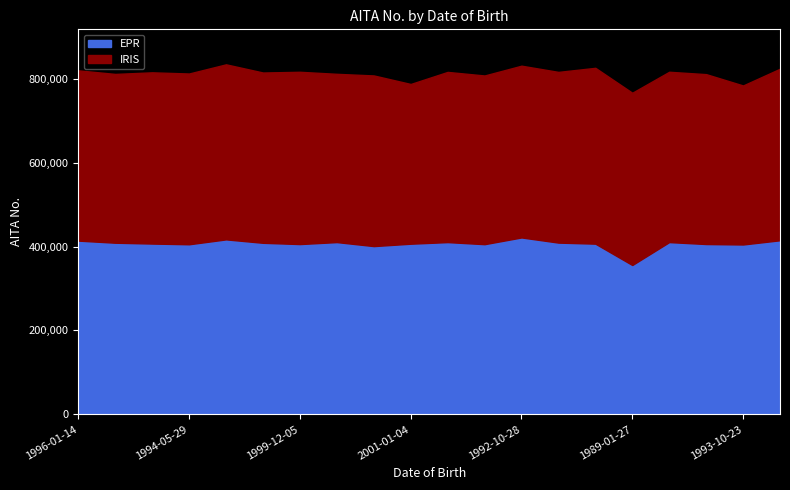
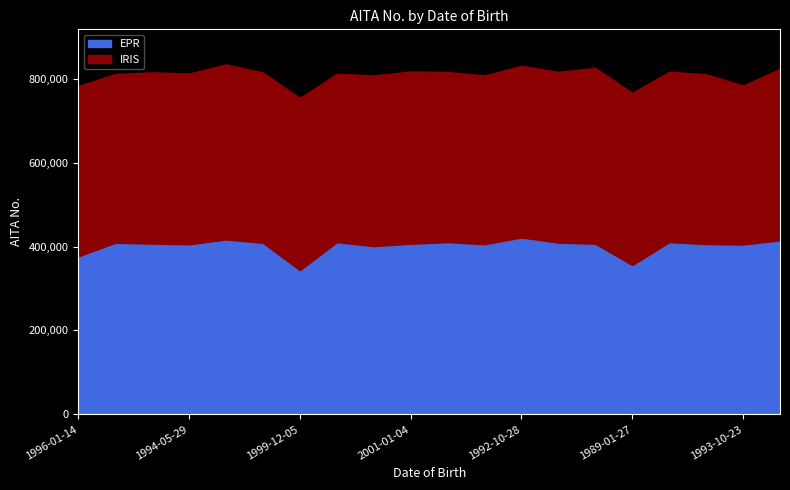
EPR, 1996-01-14: 410,000 -> 380,000
EPR, 1999-12-05: 410,000 -> 340,000
IRIS, 2001-01-04: 380,000 -> 410,000
